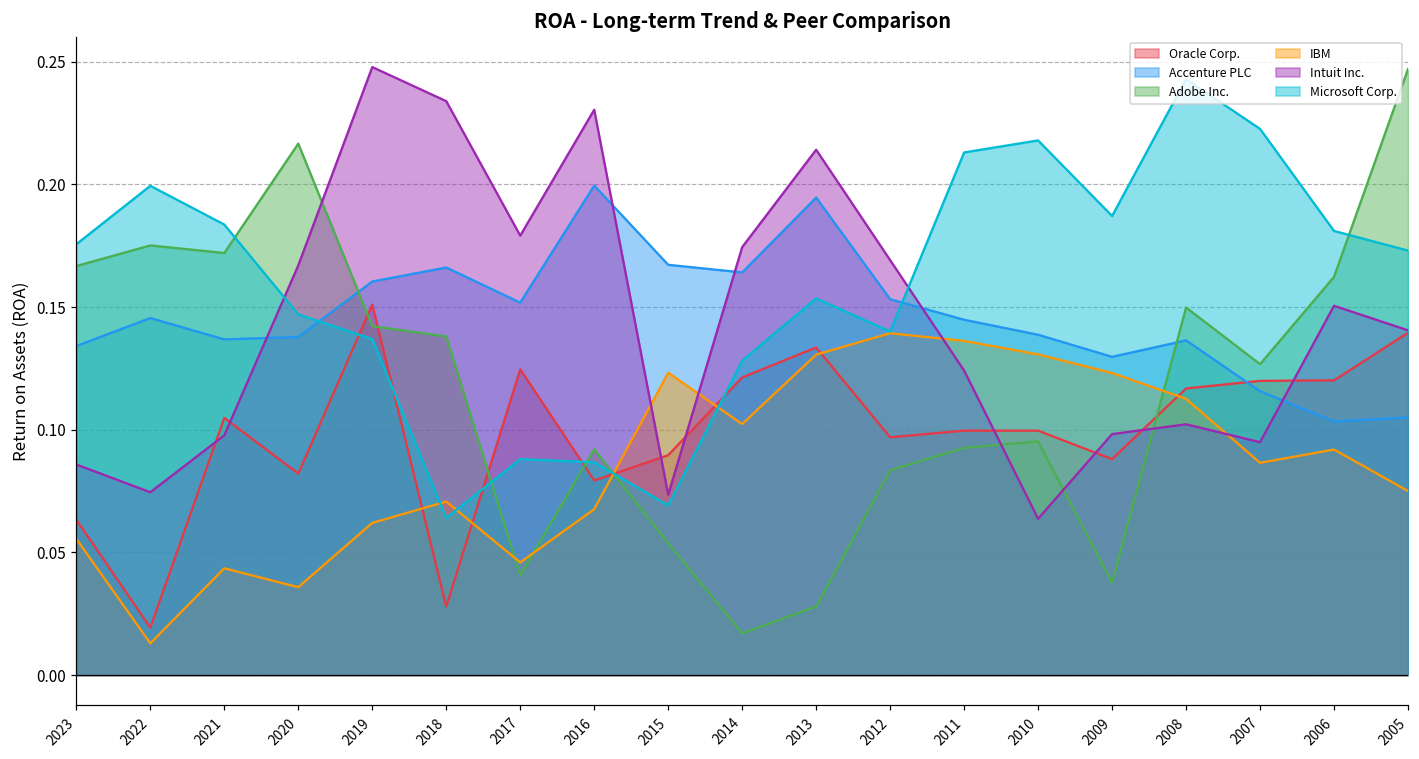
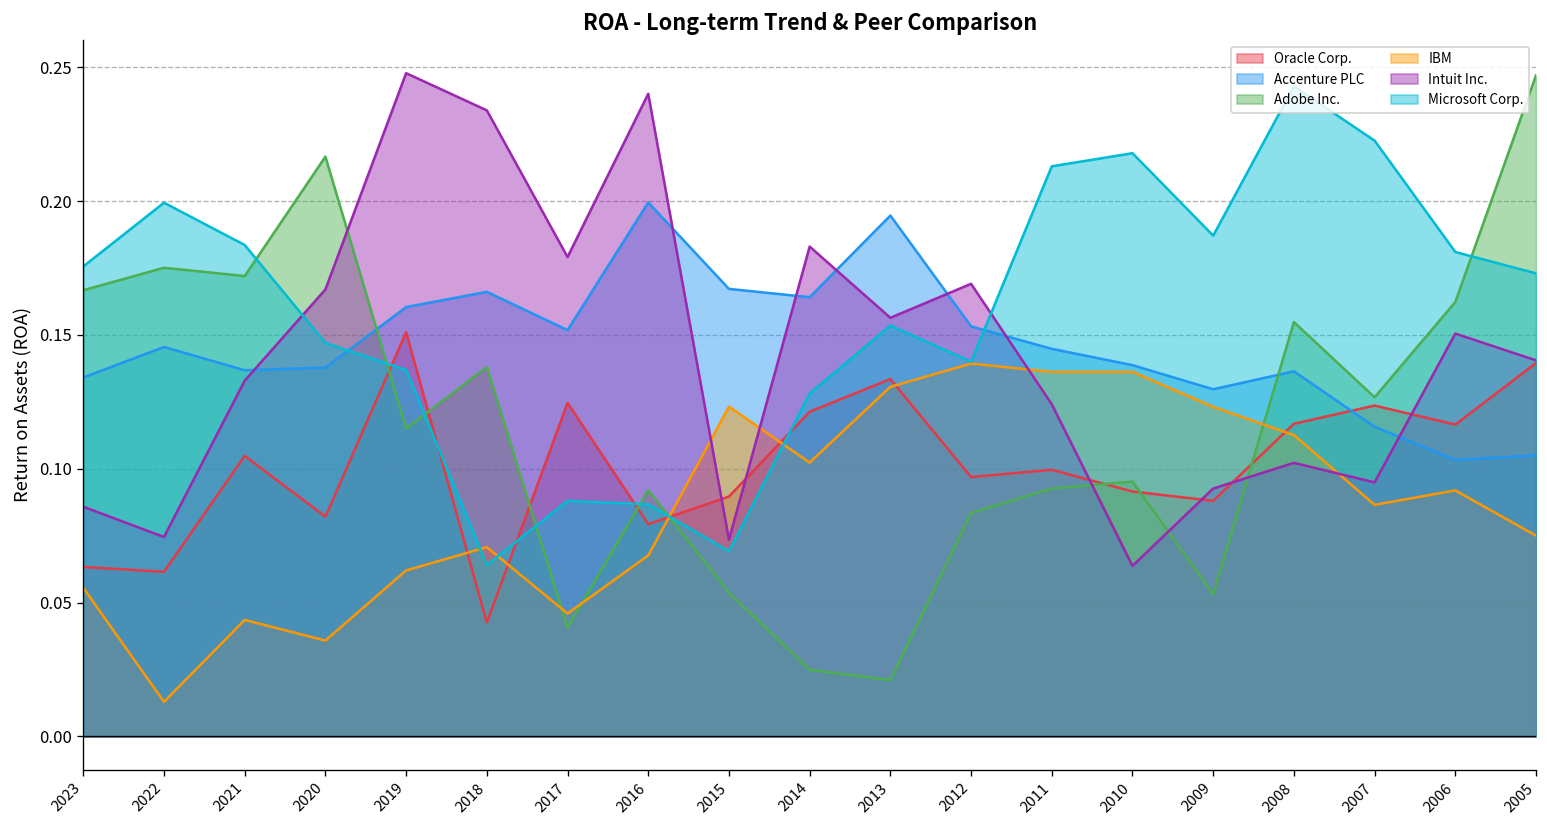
Oracle Corp., 2022: 0.019 -> 0.062
Intuit Inc., 2021: 0.098 -> 0.133
Adobe Inc., 2019: 0.142 -> 0.115
Oracle Corp., 2018: 0.028 -> 0.043
Intuit Inc., 2016: 0.230 -> 0.240
Adobe Inc., 2014: 0.017 -> 0.025
Intuit Inc., 2014: 0.174 -> 0.183
Adobe Inc., 2013: 0.028 -> 0.021
Intuit Inc., 2013: 0.214 -> 0.156
Oracle Corp., 2010: 0.100 -> 0.092
IBM, 2010: 0.131 -> 0.136
Adobe Inc., 2009: 0.038 -> 0.053
Intuit Inc., 2009: 0.098 -> 0.093
Adobe Inc., 2008: 0.150 -> 0.155
Oracle Corp., 2007: 0.120 -> 0.124
Oracle Corp., 2006: 0.120 -> 0.117
